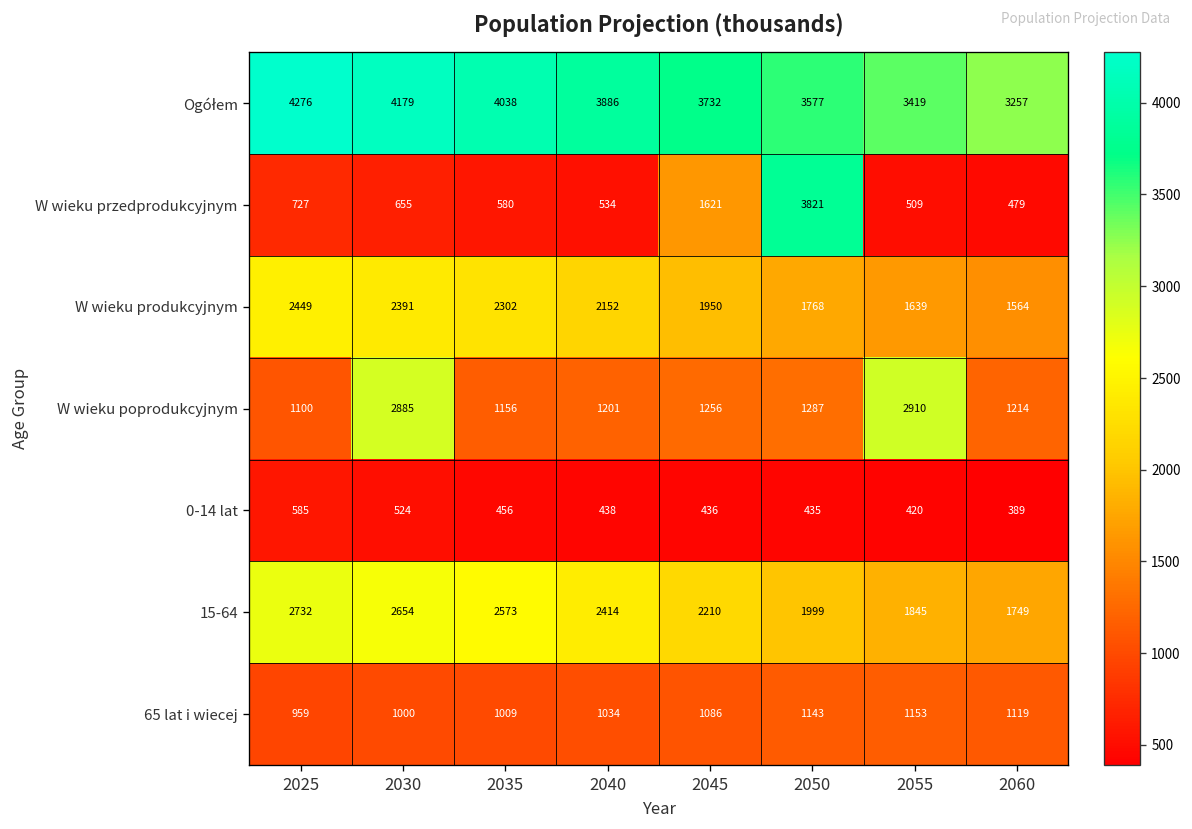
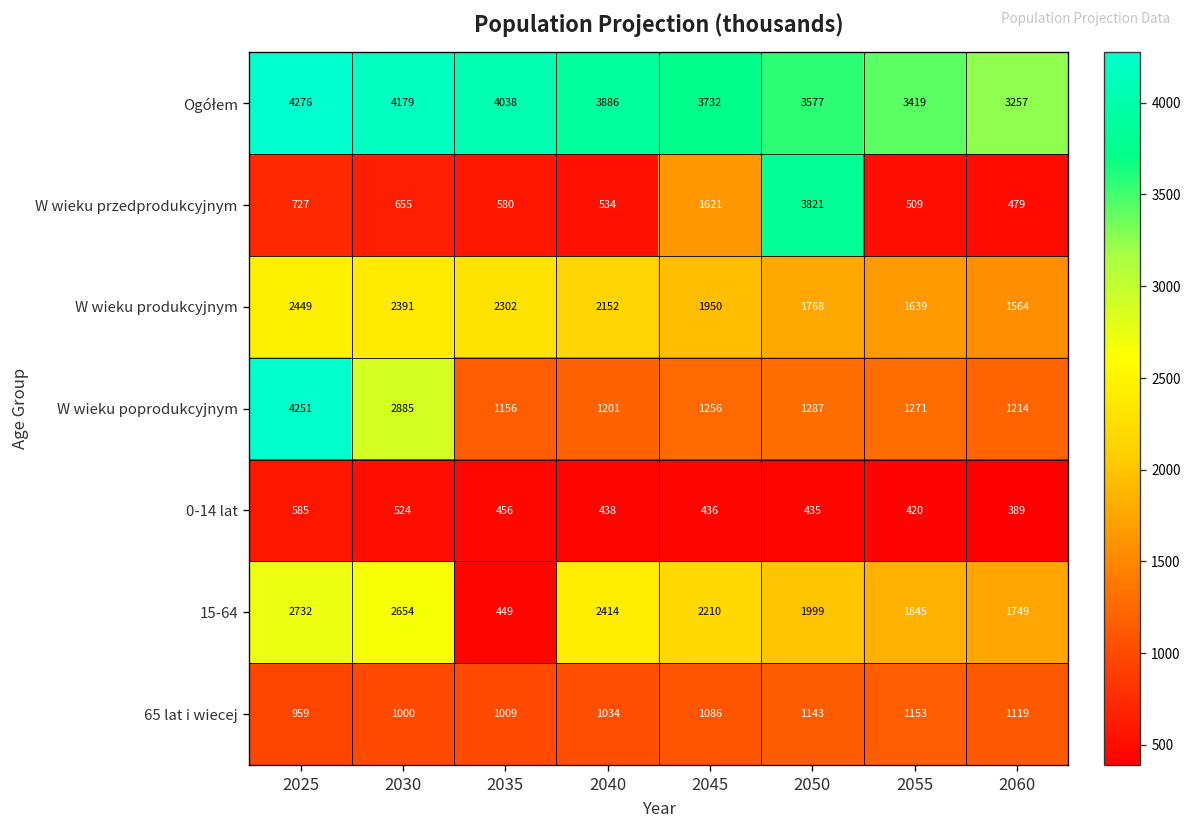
W wieku poprodukcyjnym, 2025: 1100 -> 4251
W wieku poprodukcyjnym, 2055: 2910 -> 1271
15-64, 2035: 2573 -> 449
